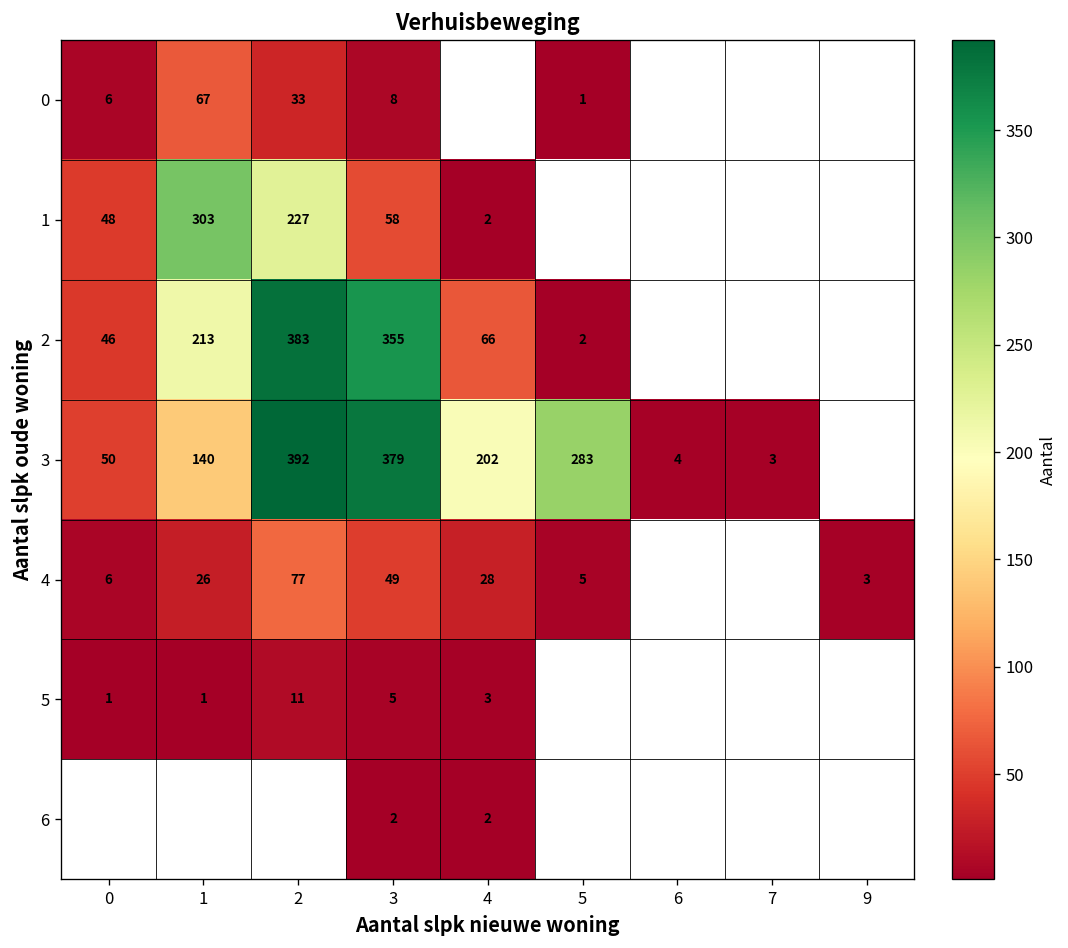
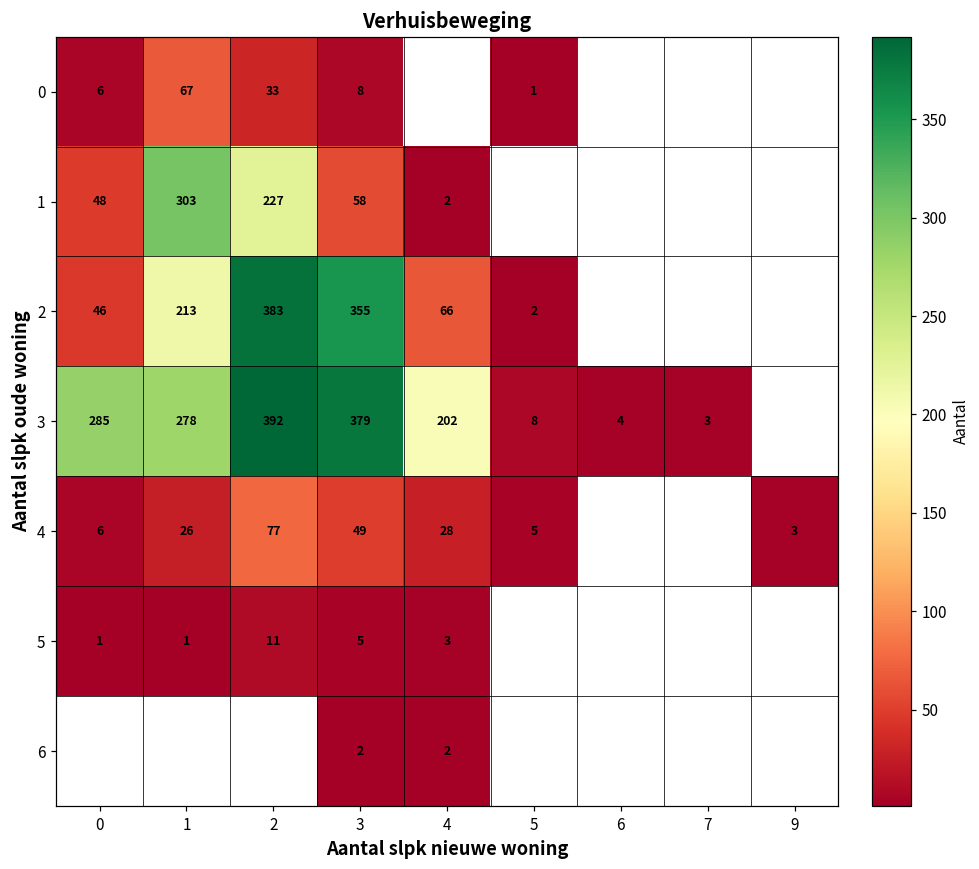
3, 0: 50 -> 285
3, 1: 140 -> 278
3, 5: 283 -> 8
